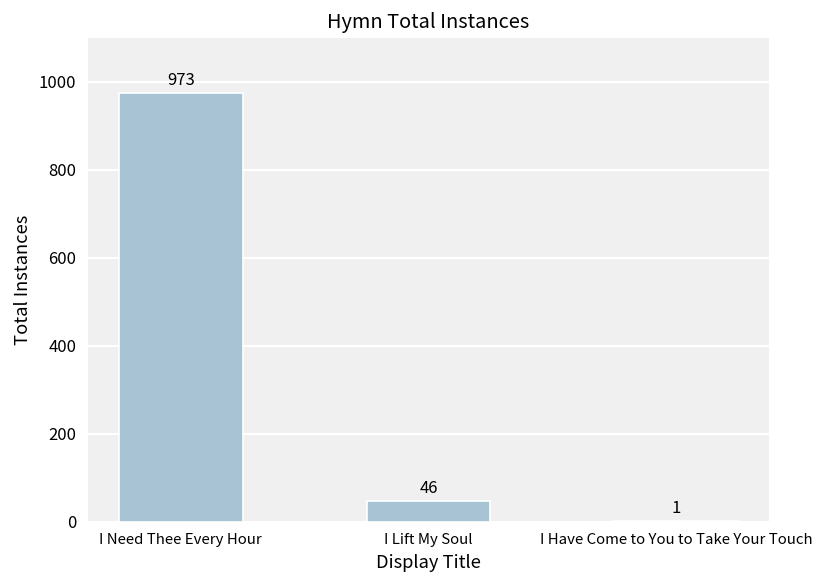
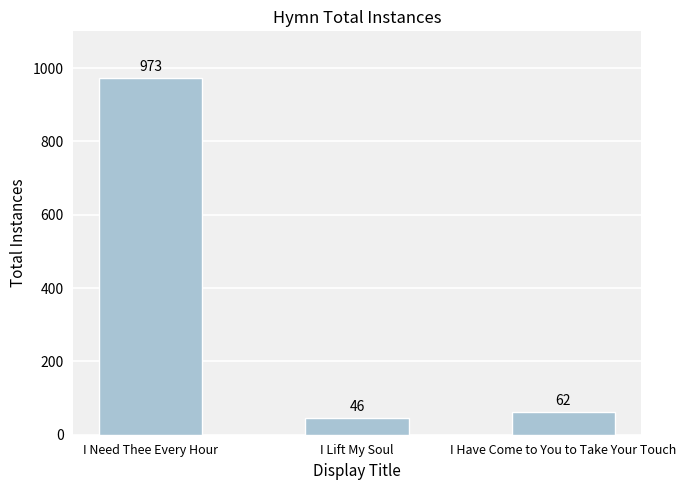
I Have Come to You to Take Your Touch: 1 -> 62
